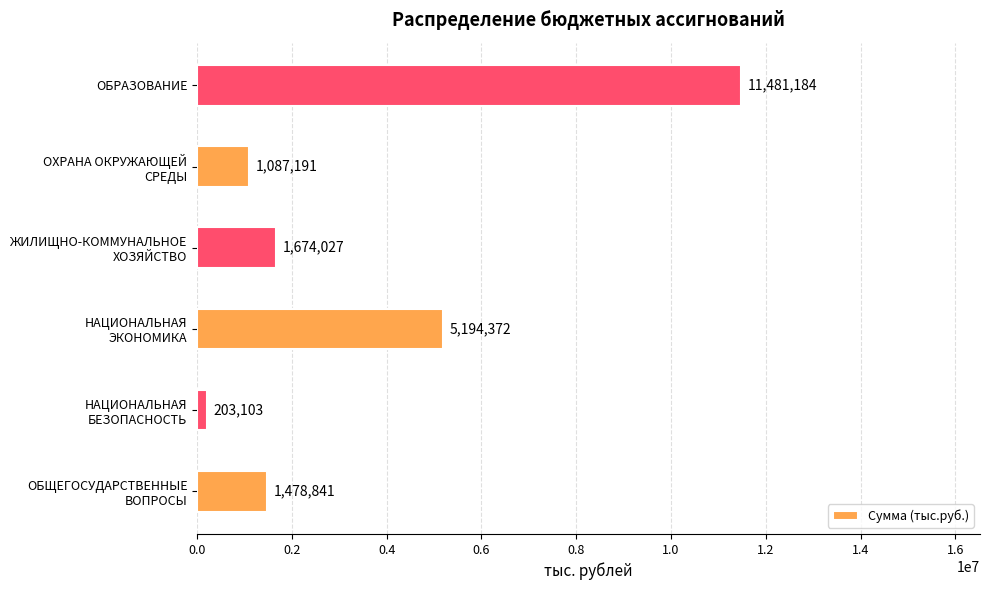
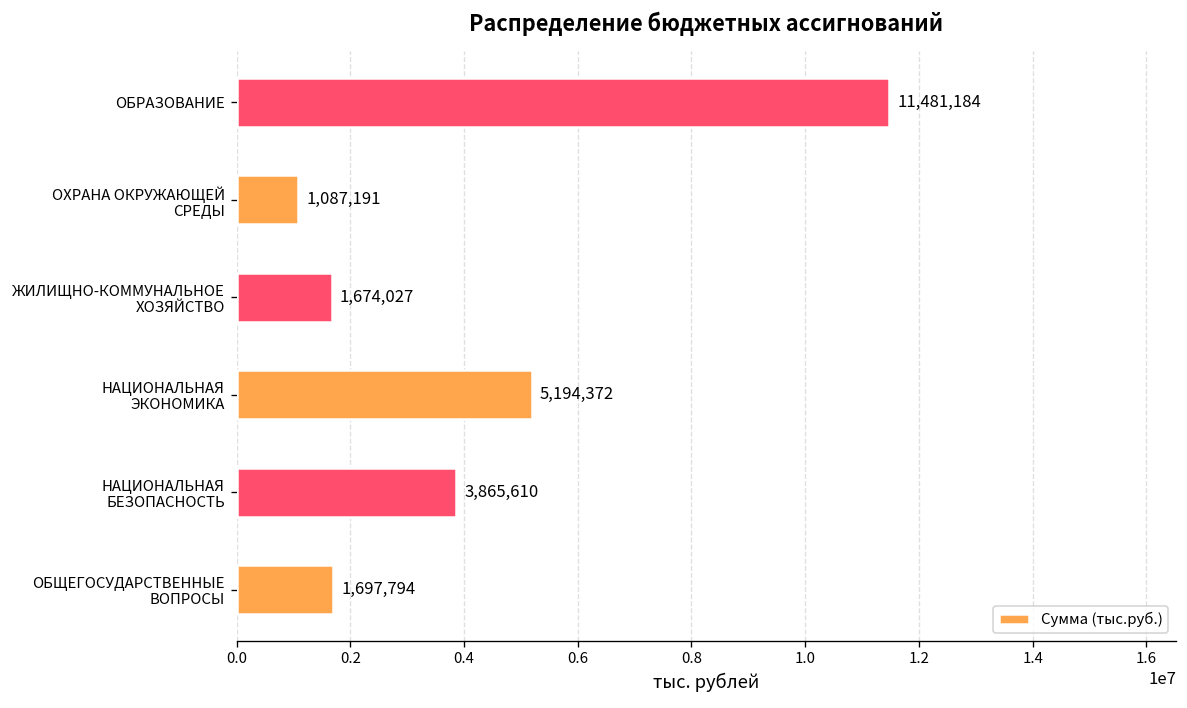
НАЦИОНАЛЬНАЯ БЕЗОПАСНОСТЬ: 203,103 -> 3,865,610
ОБЩЕГОСУДАРСТВЕННЫЕ ВОПРОСЫ: 1,478,841 -> 1,697,794
